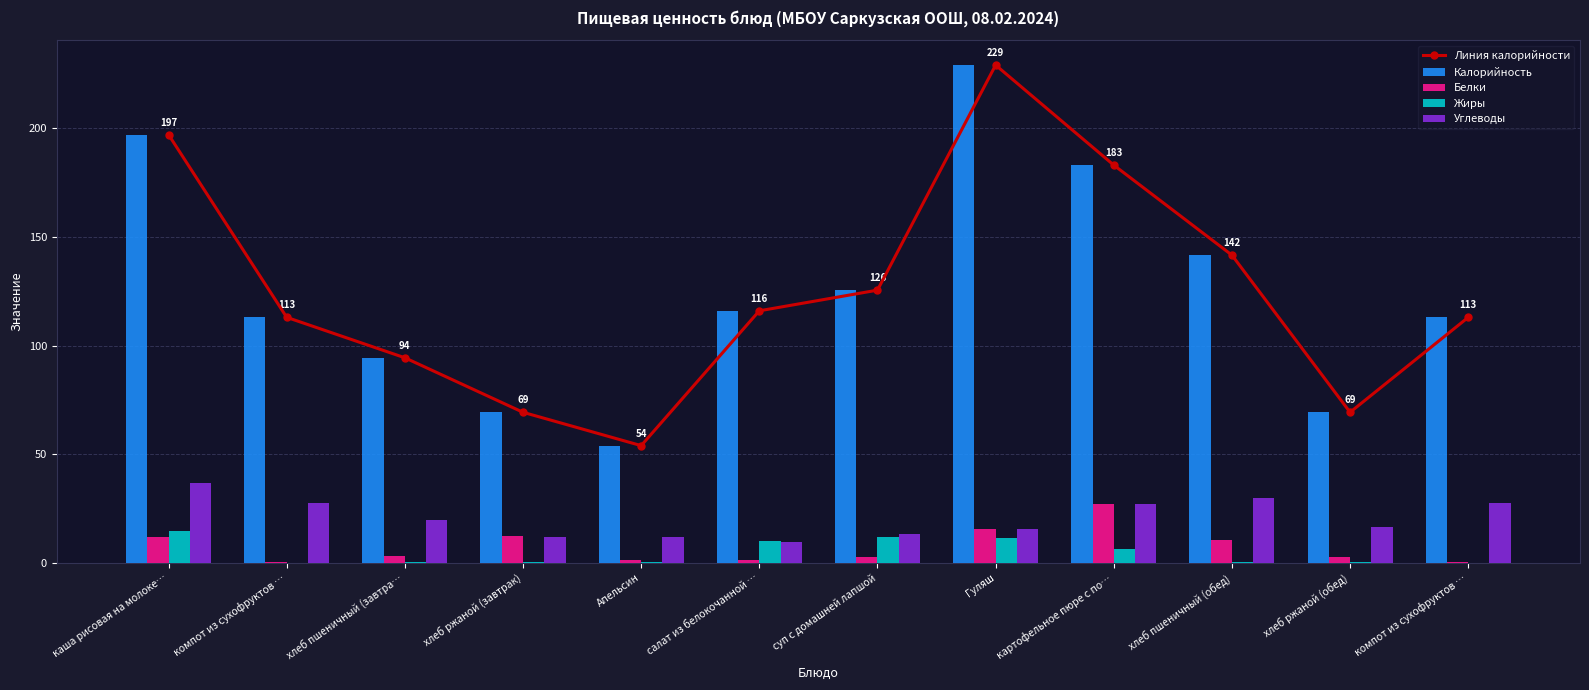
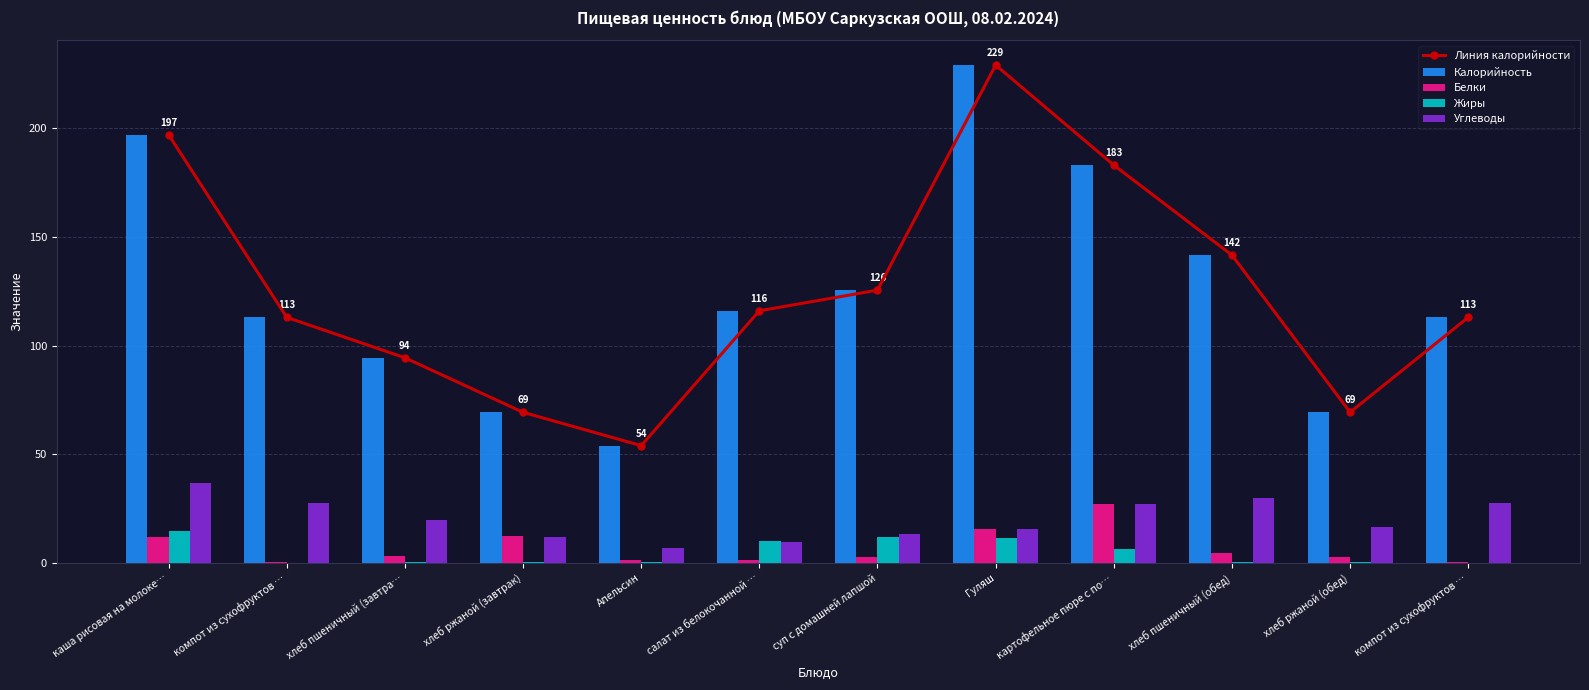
Углеводы, Апельсин: 12 -> 7
Белки, хлеб пшеничный (обед): 10 -> 5
